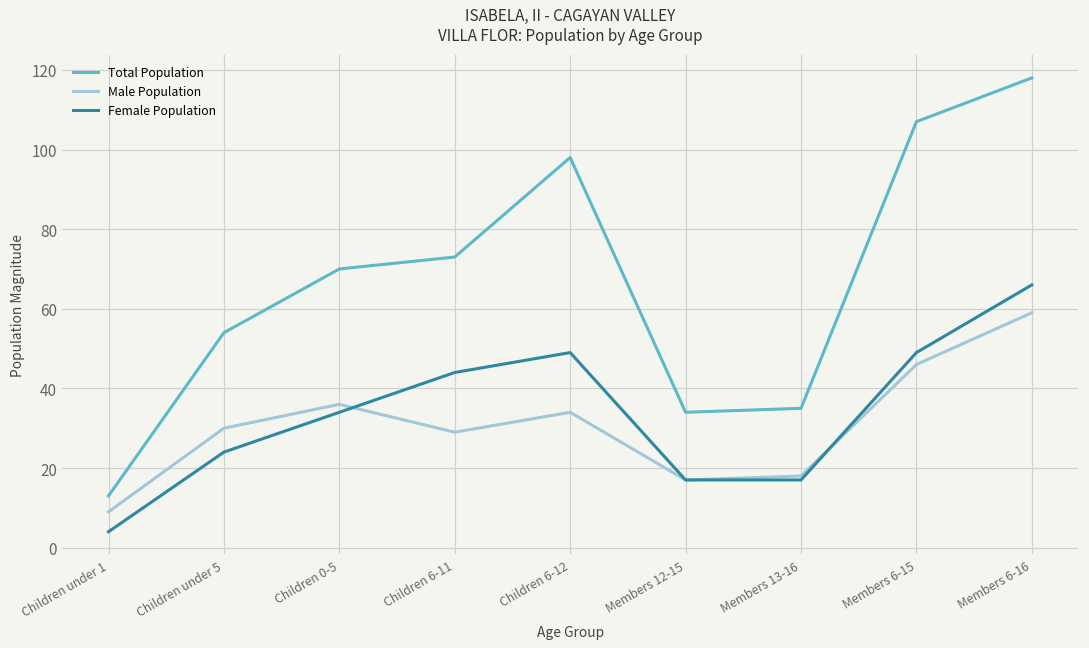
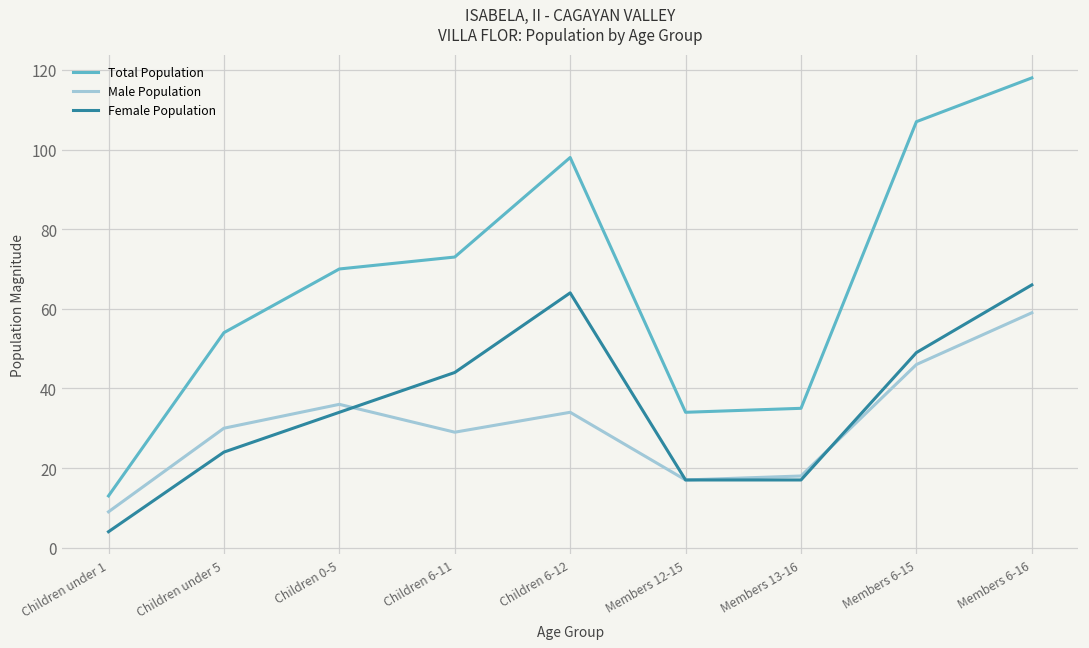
Female Population, Children 6-12: 49 -> 64
